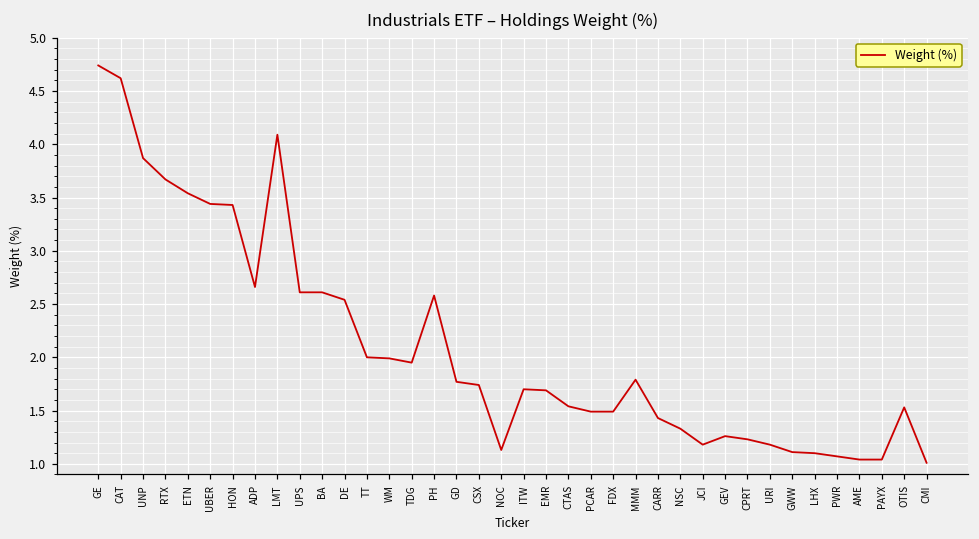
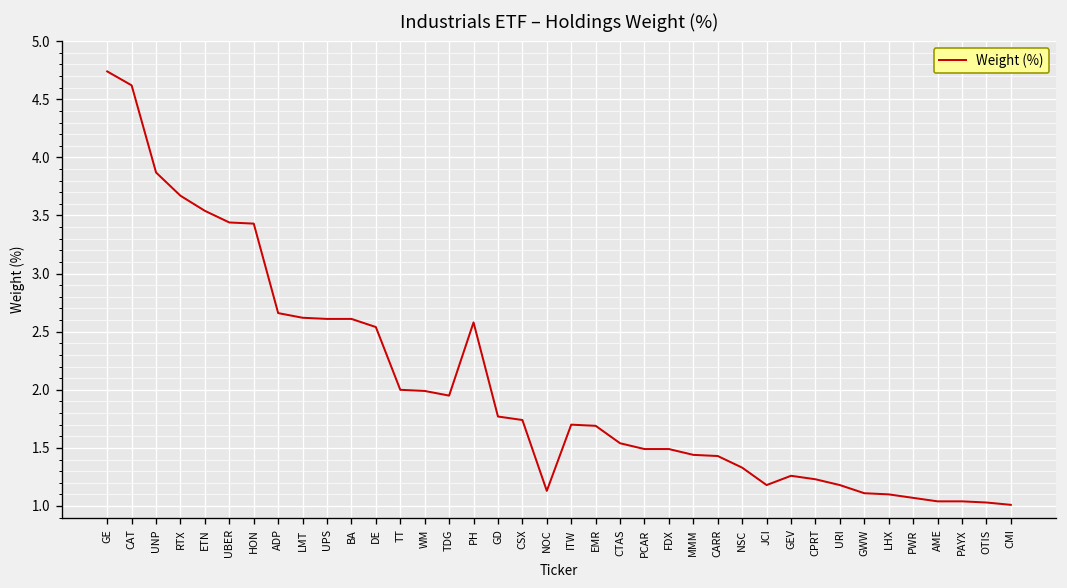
LMT: 4.1 -> 2.6
MMM: 1.8 -> 1.4
OTIS: 1.5 -> 1.0
